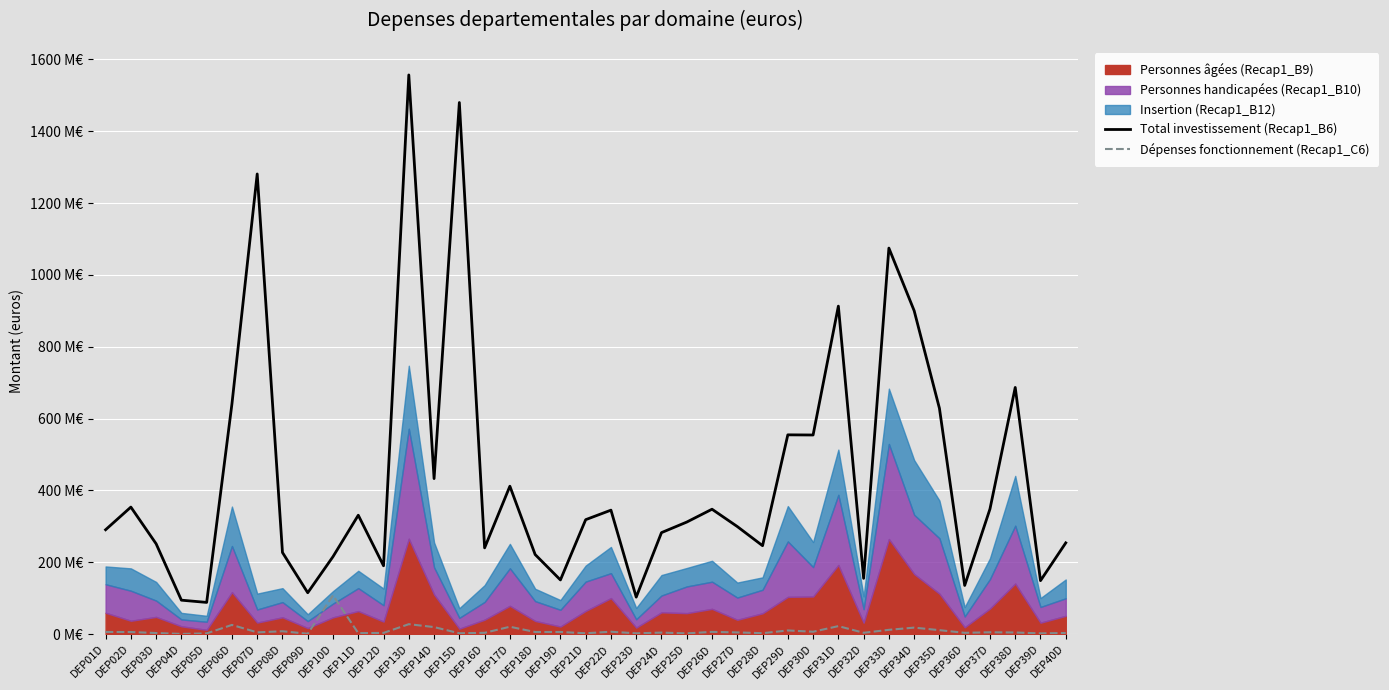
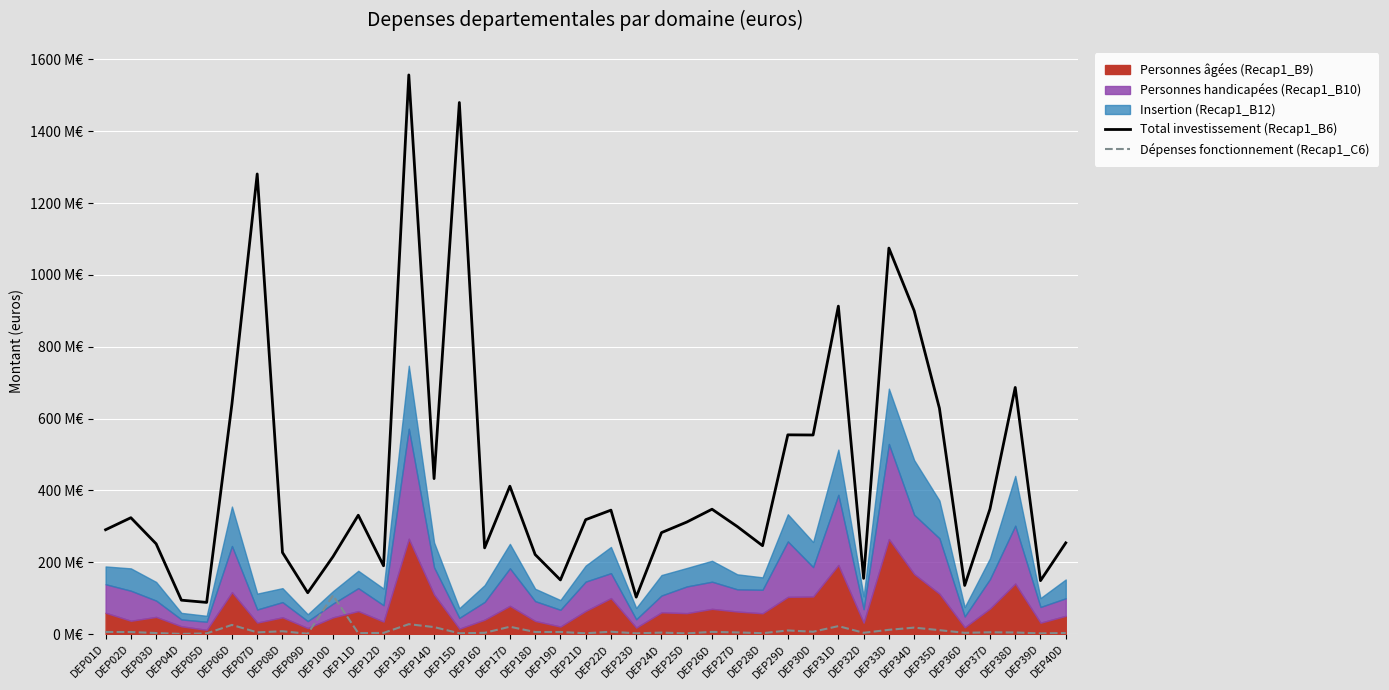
Total investissement (Recap1_B6), DEP02D: 350 M€ -> 320 M€
Personnes âgées (Recap1_B9), DEP27D: 40 M€ -> 60 M€
Insertion (Recap1_B12), DEP29D: 100 M€ -> 80 M€
